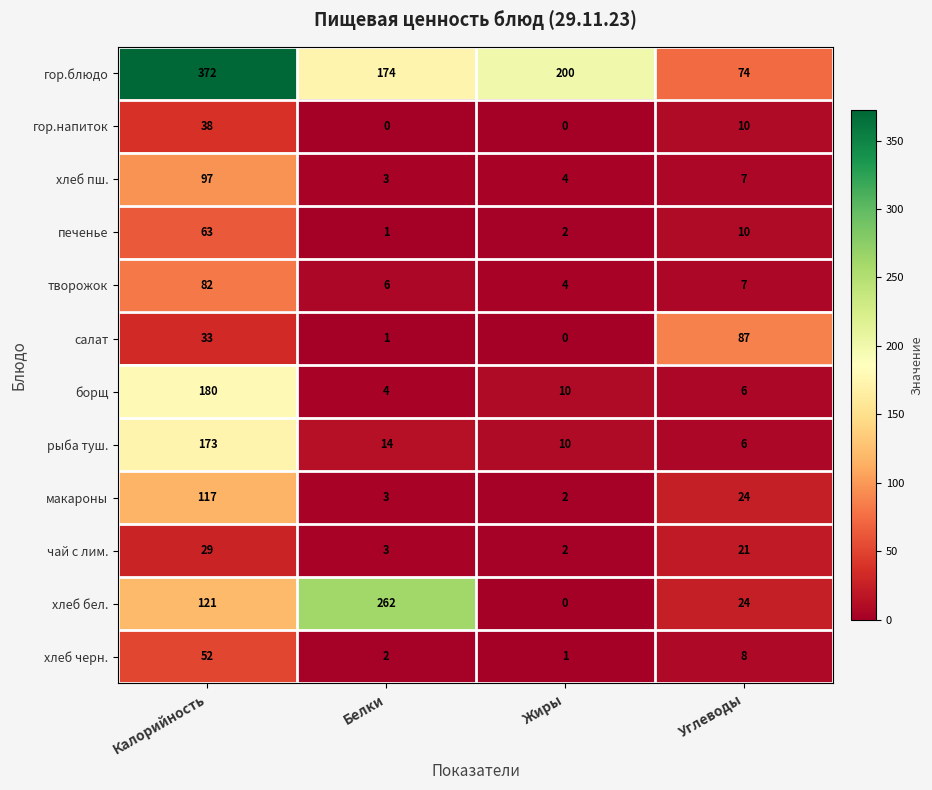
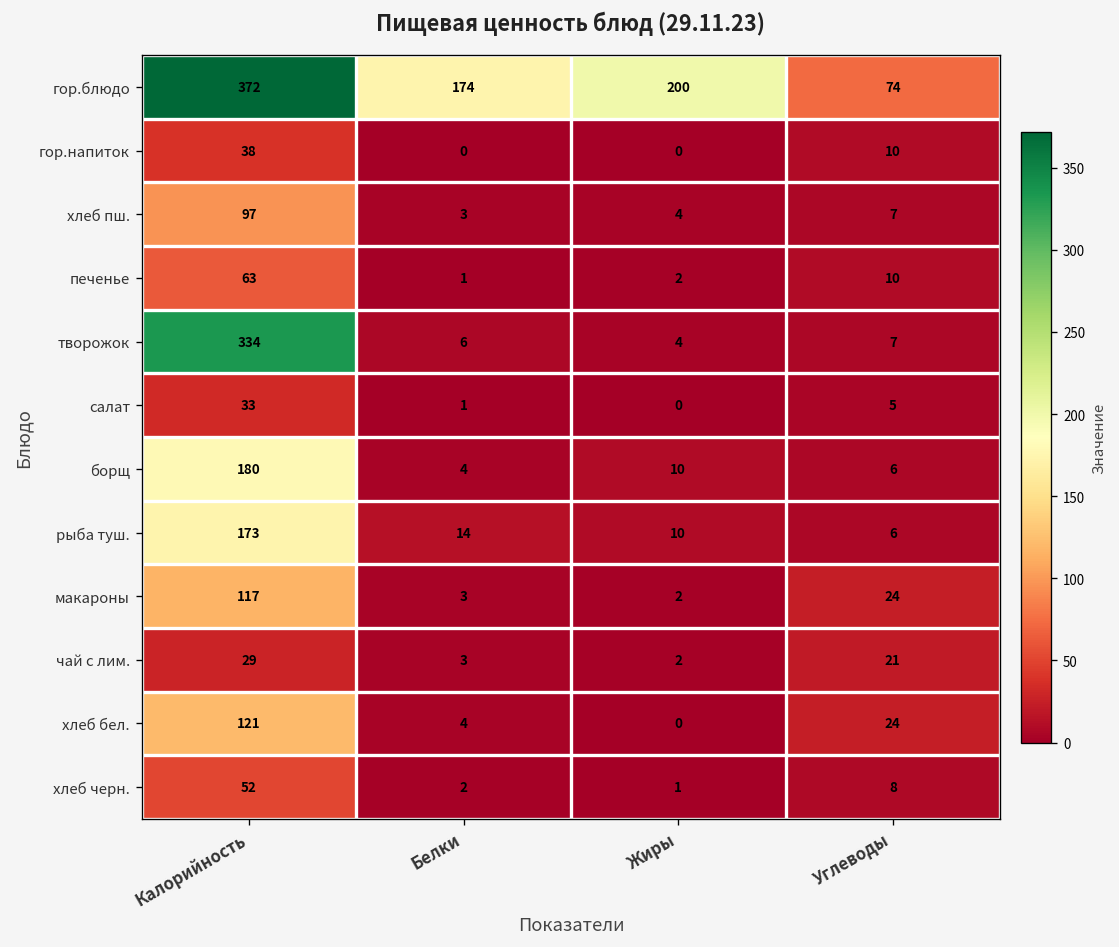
творожок, Калорийность: 82 -> 334
салат, Углеводы: 87 -> 5
хлеб бел., Белки: 262 -> 4
